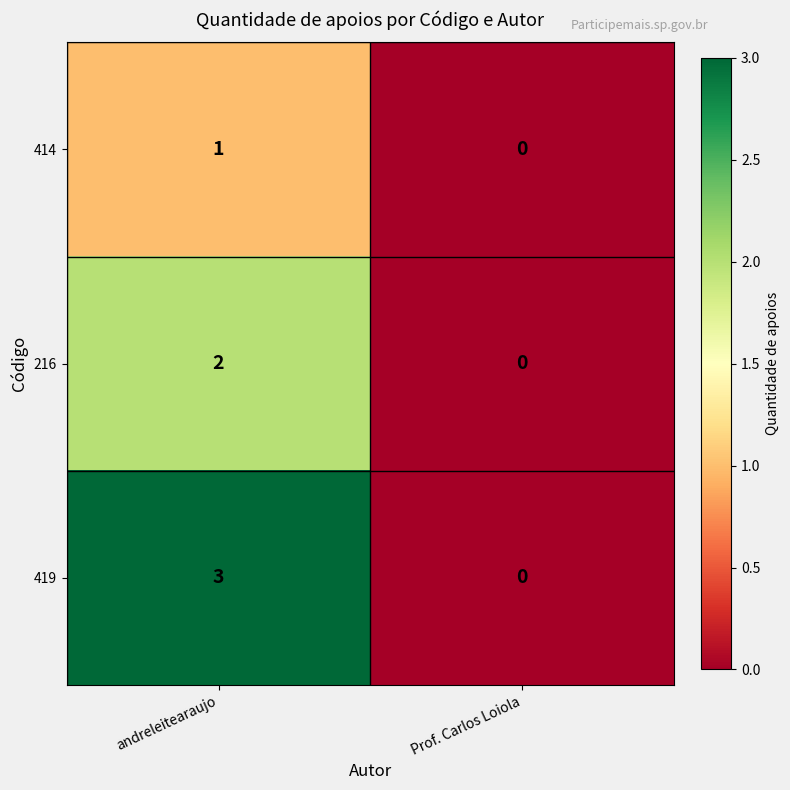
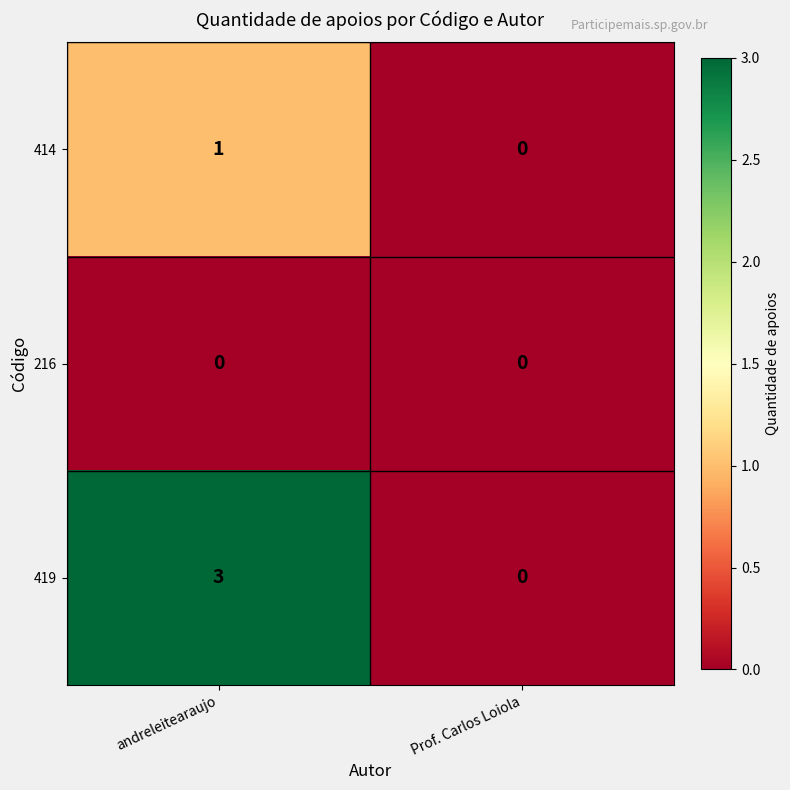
216, andreleitearaujo: 2 -> 0
